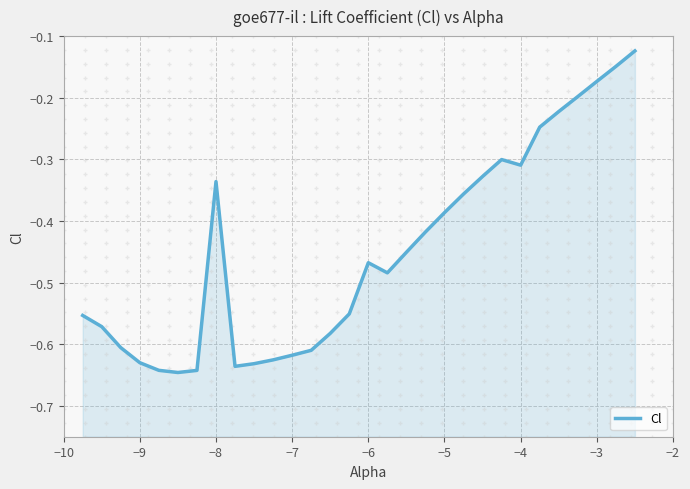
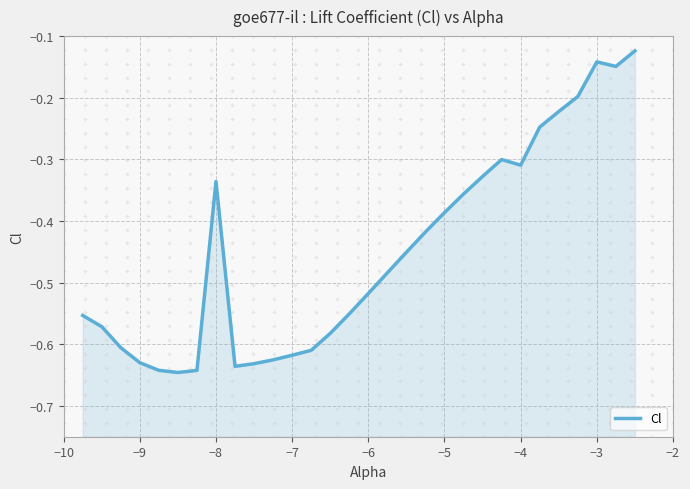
Cl, −6: -0.47 -> -0.52
Cl, −3: -0.17 -> -0.14
